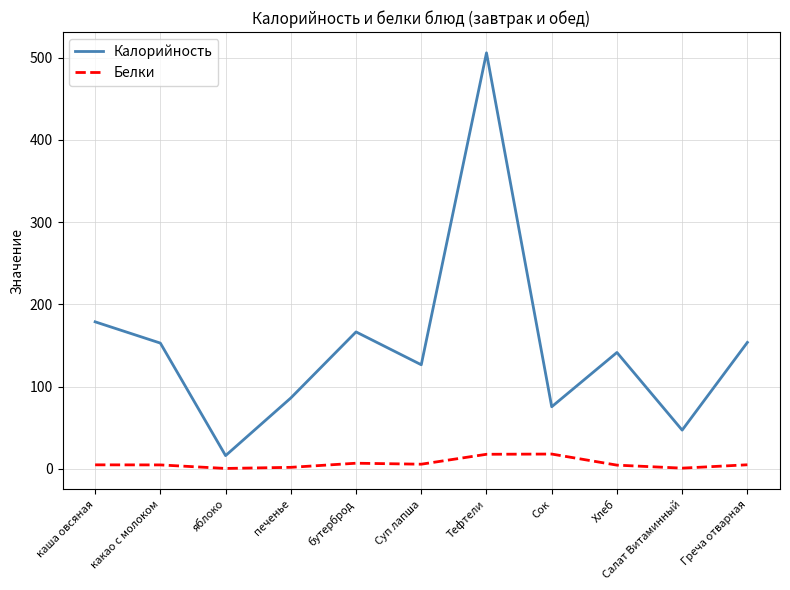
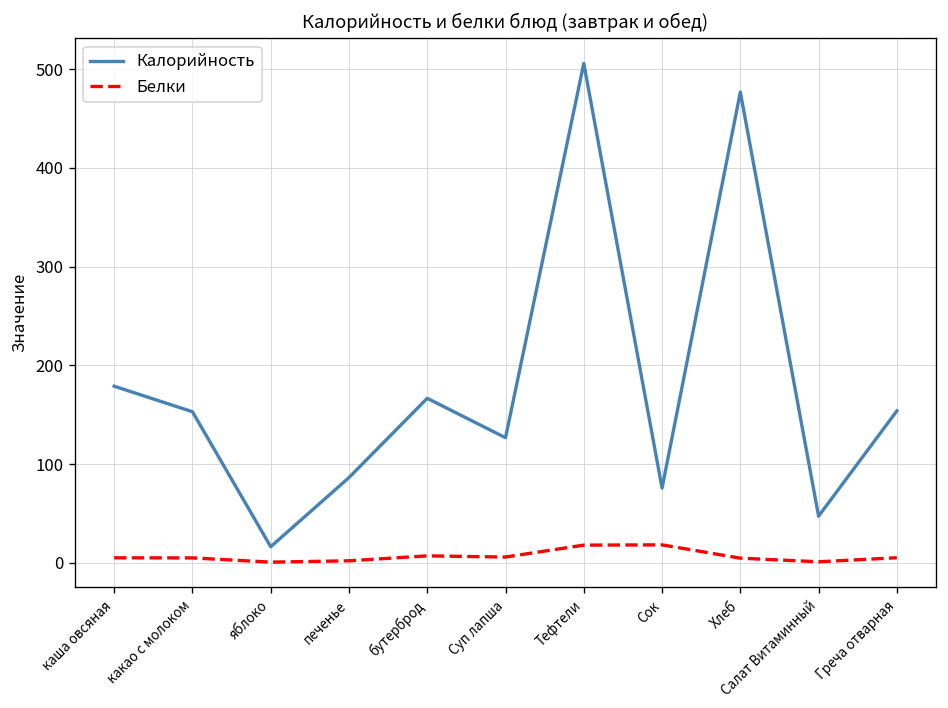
Калорийность, Хлеб: 140 -> 480
